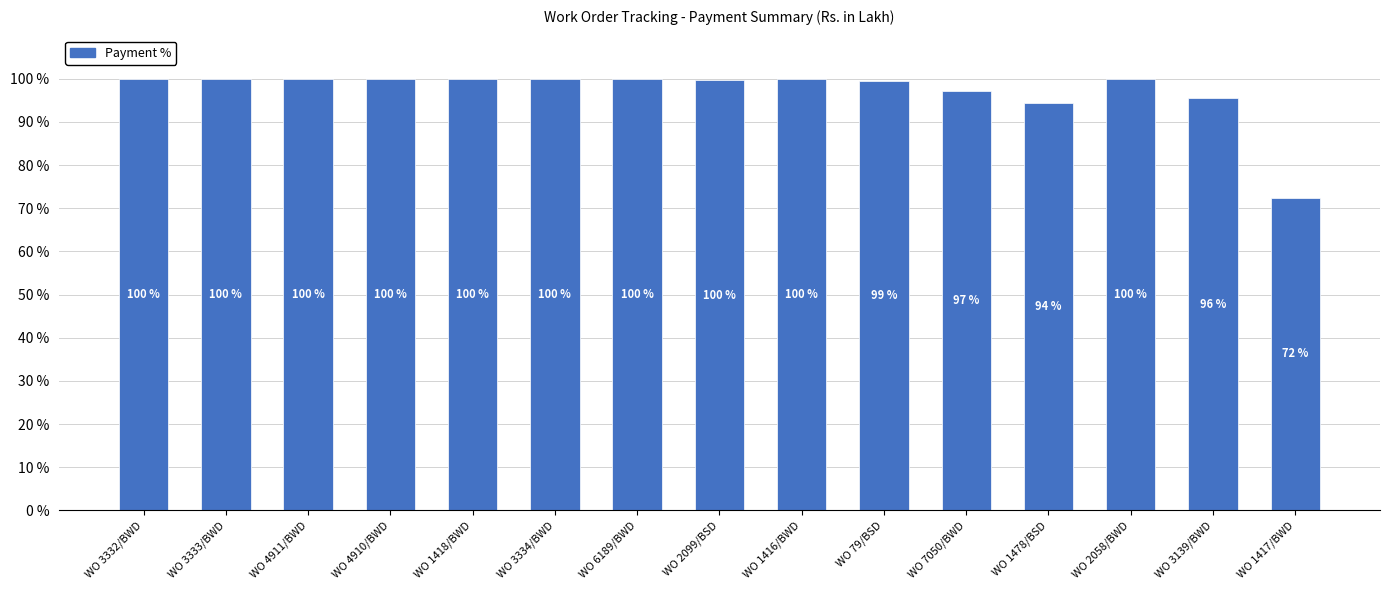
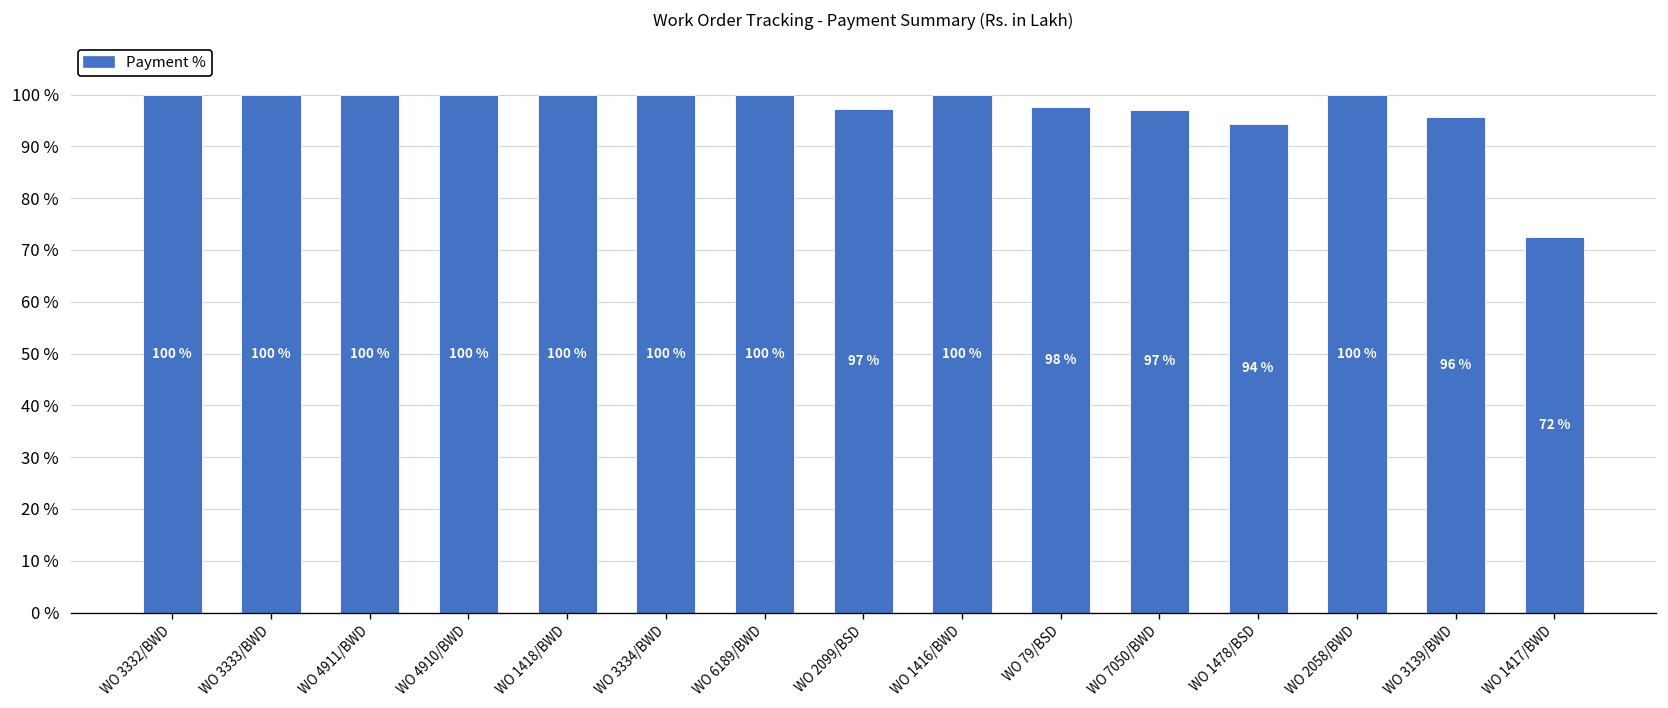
WO 2099/BSD: 100 % -> 97 %
WO 79/BSD: 99 % -> 98 %
